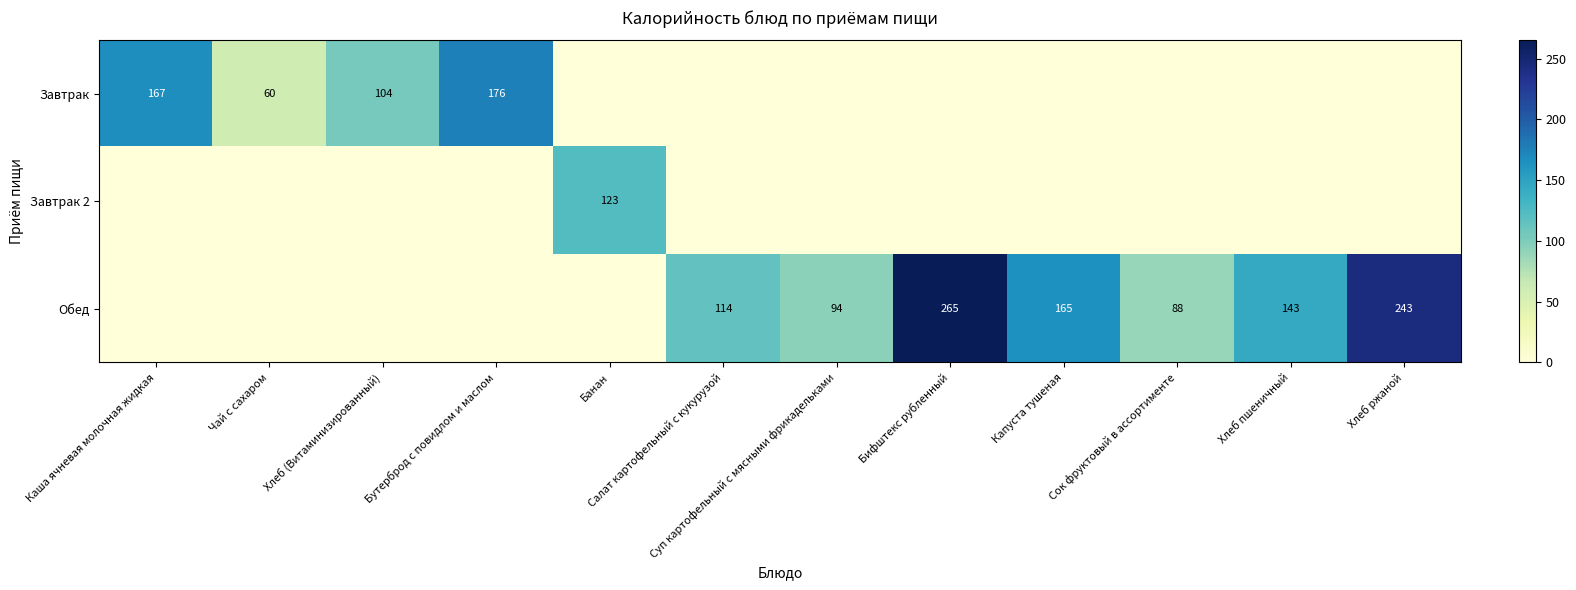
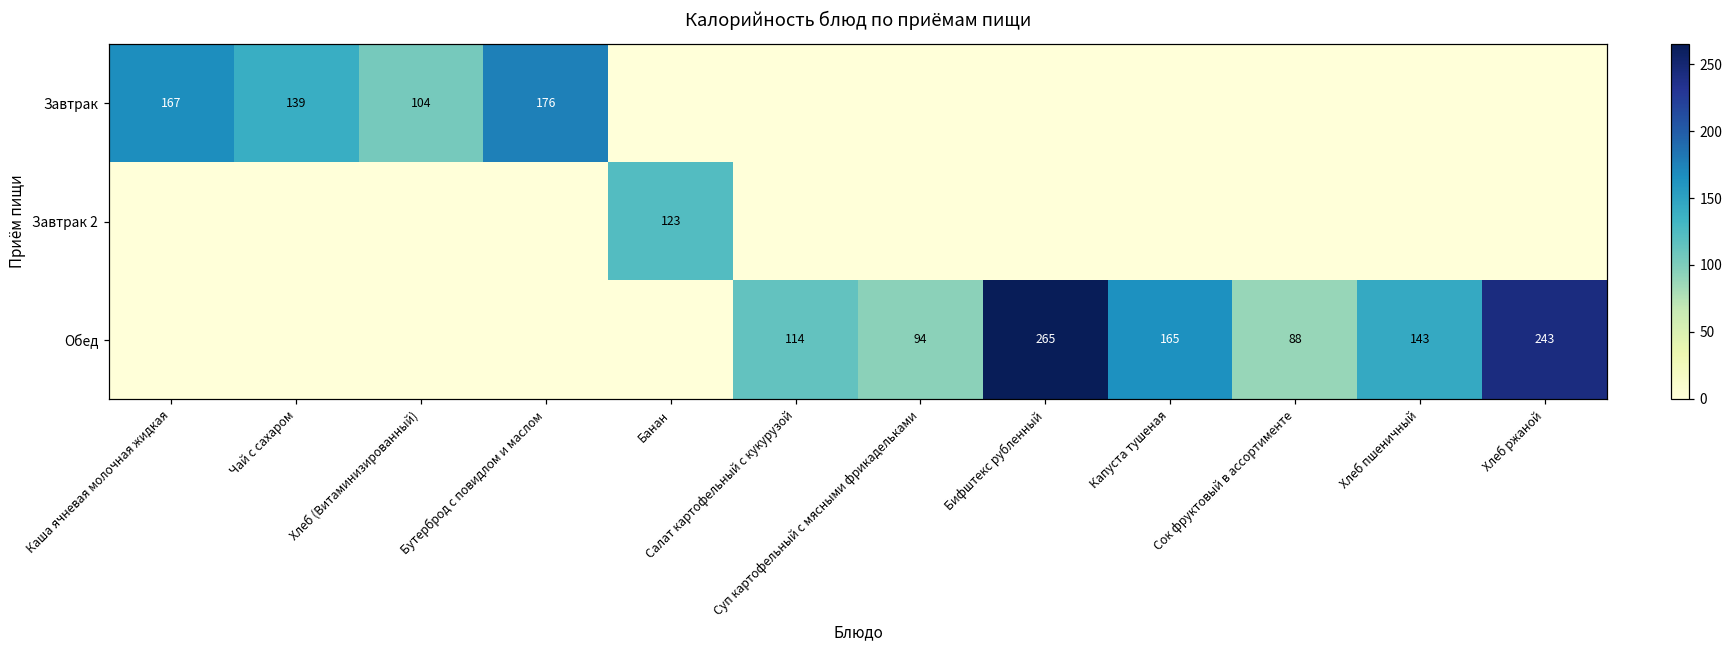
Завтрак, Чай с сахаром: 60 -> 139
